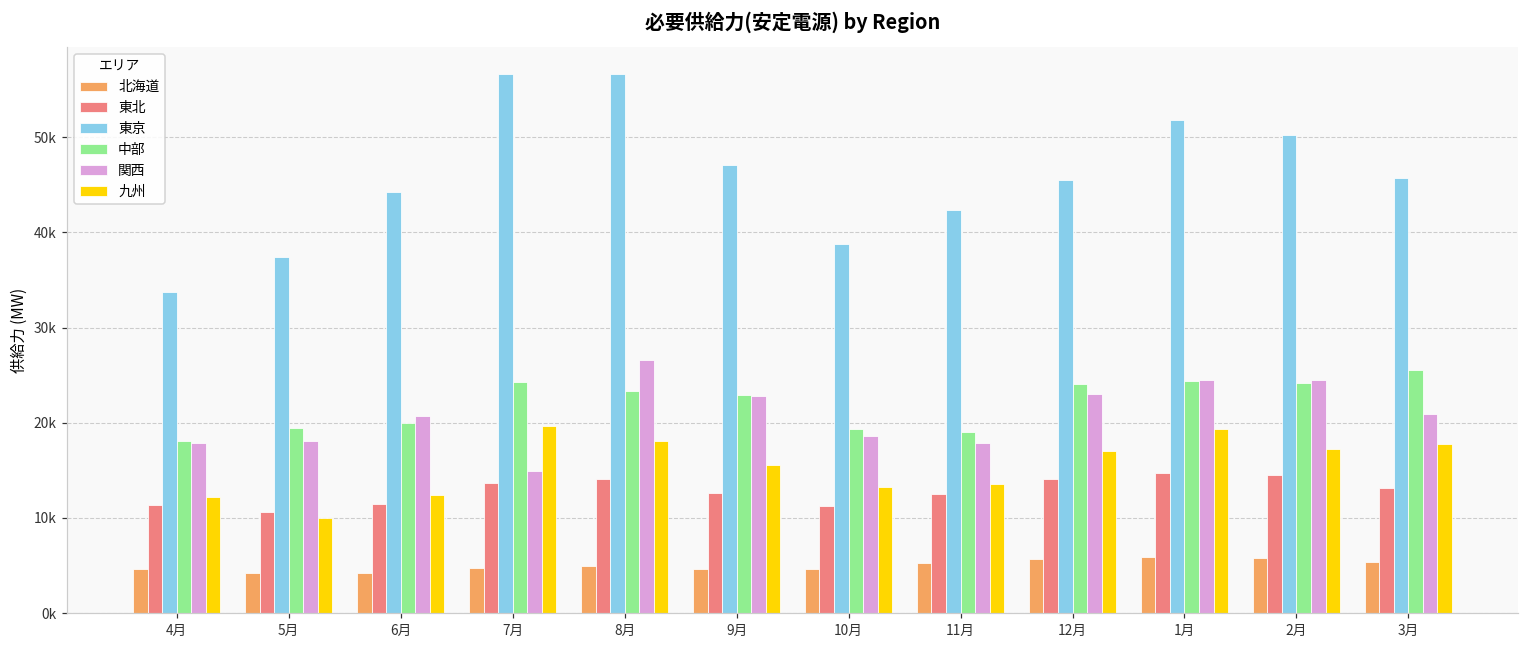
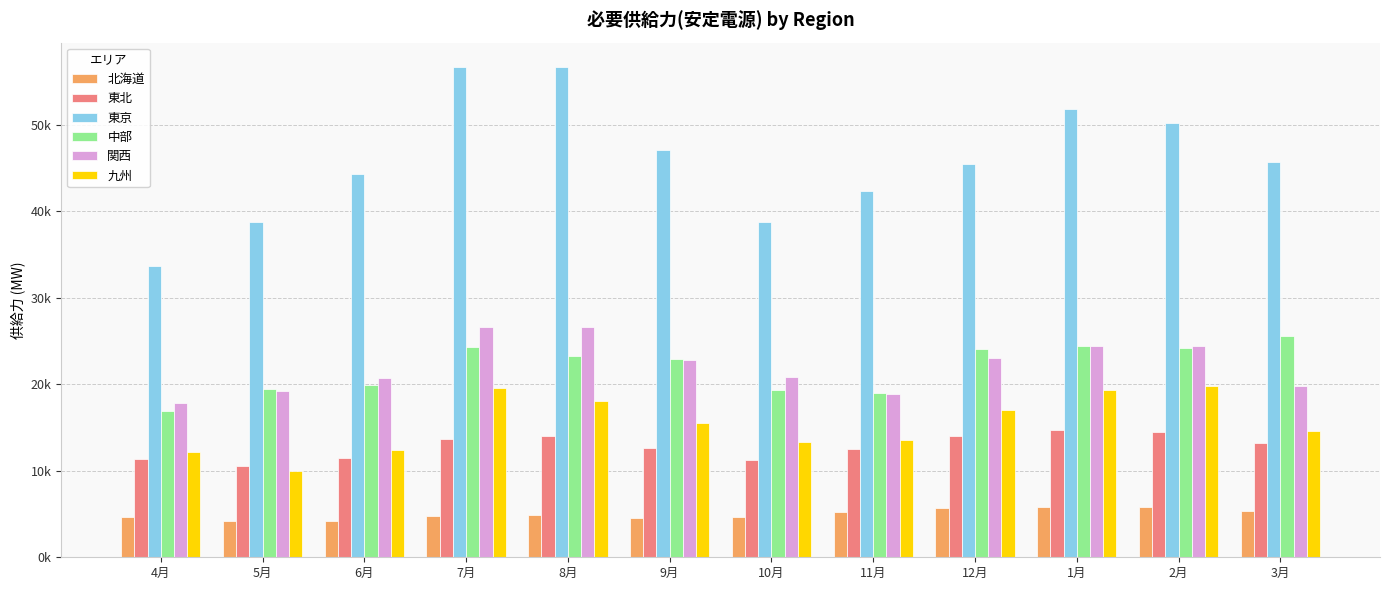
中部, 4月: 18000 -> 17000
東京, 5月: 37000 -> 39000
関西, 5月: 18000 -> 19000
関西, 7月: 15000 -> 27000
関西, 10月: 19000 -> 21000
関西, 11月: 18000 -> 19000
九州, 2月: 17000 -> 20000
関西, 3月: 21000 -> 20000
九州, 3月: 18000 -> 15000
